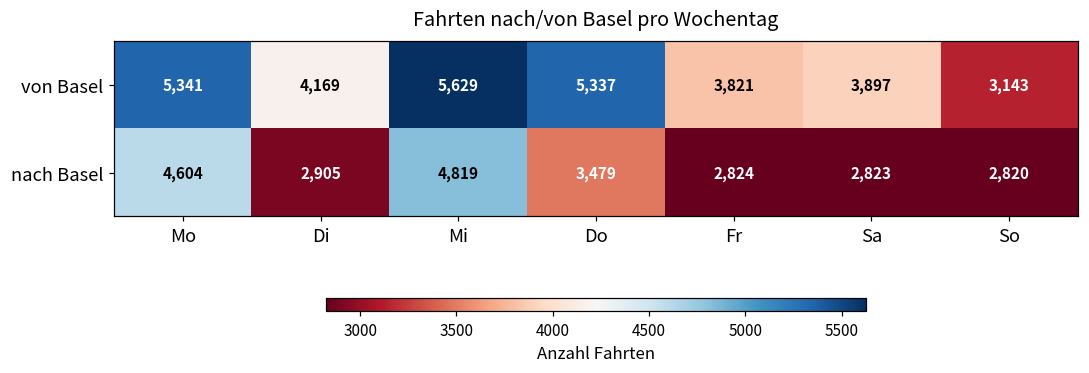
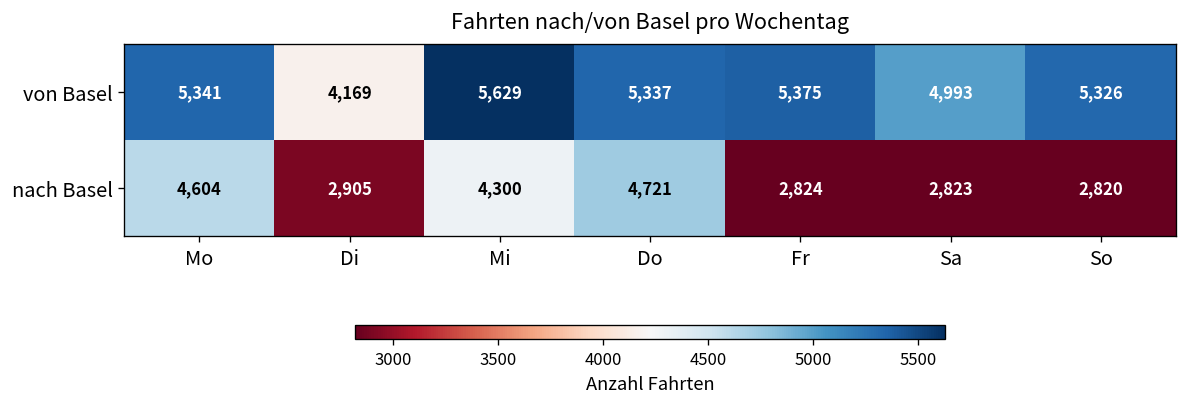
von Basel, Fr: 3,821 -> 5,375
von Basel, Sa: 3,897 -> 4,993
von Basel, So: 3,143 -> 5,326
nach Basel, Mi: 4,819 -> 4,300
nach Basel, Do: 3,479 -> 4,721
